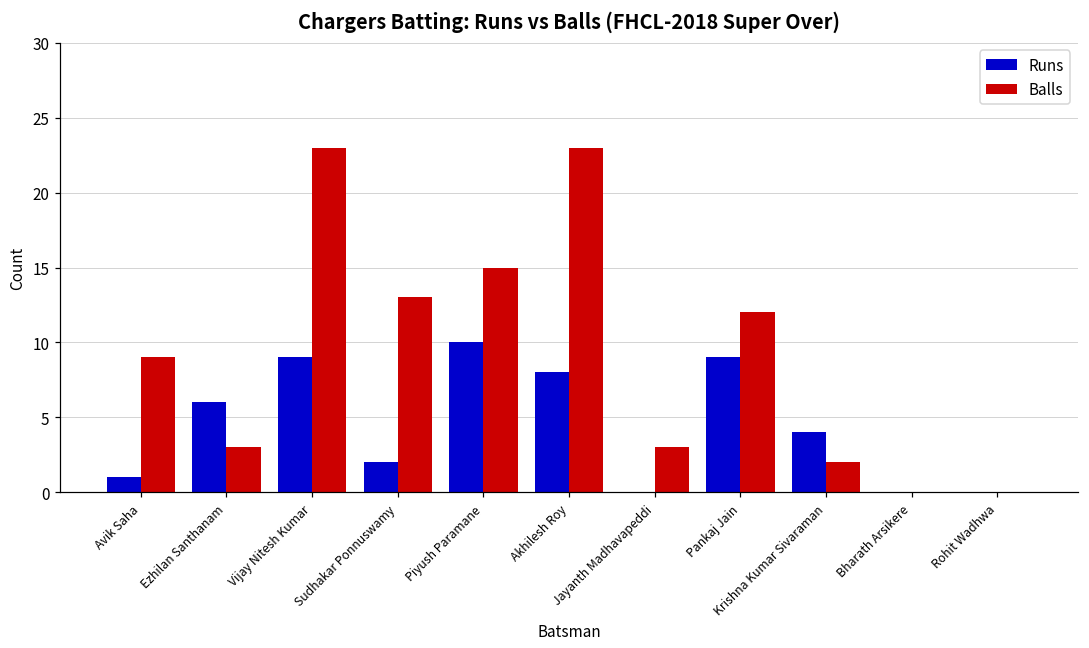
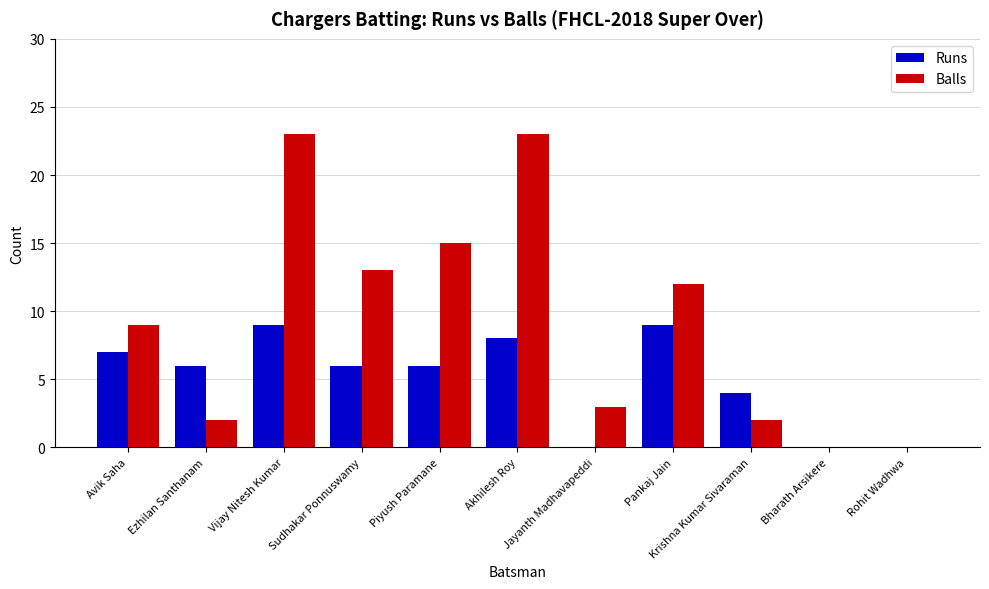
Runs, Avik Saha: 1 -> 7
Balls, Ezhilan Santhanam: 3 -> 2
Runs, Sudhakar Ponnuswamy: 2 -> 6
Runs, Piyush Paramane: 10 -> 6
